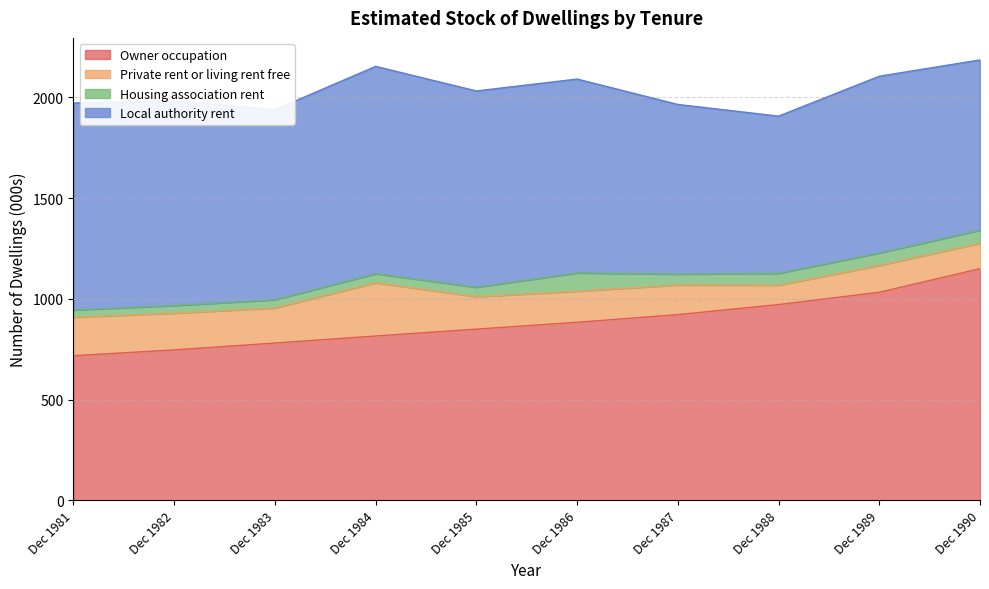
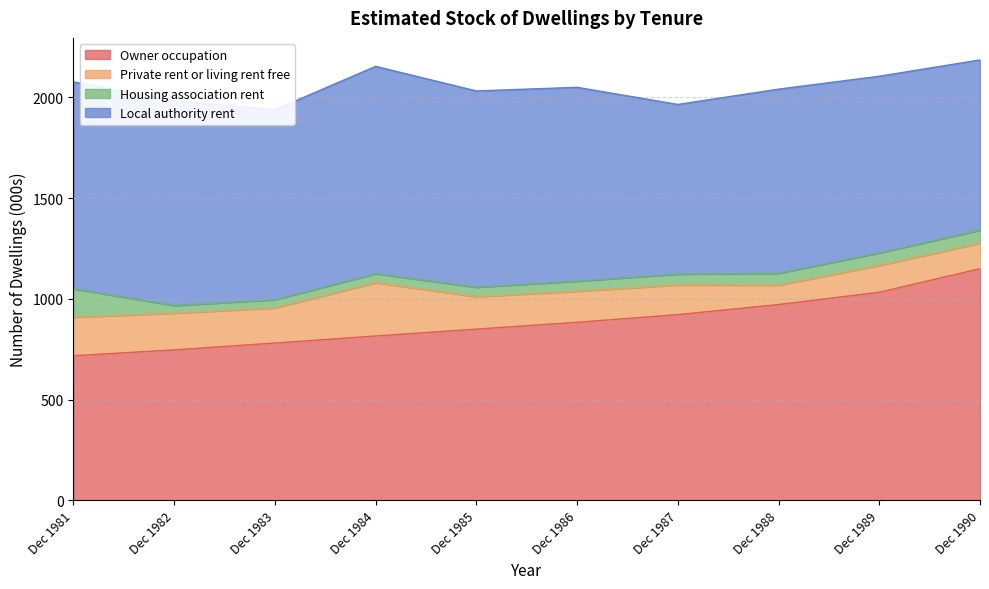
Housing association rent, Dec 1981: 40 -> 140
Housing association rent, Dec 1986: 90 -> 50
Local authority rent, Dec 1988: 780 -> 910
